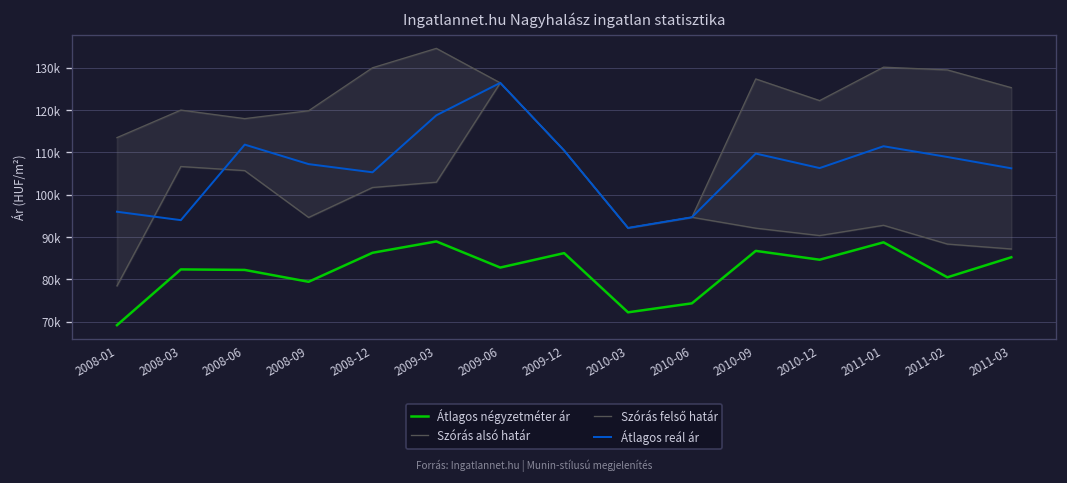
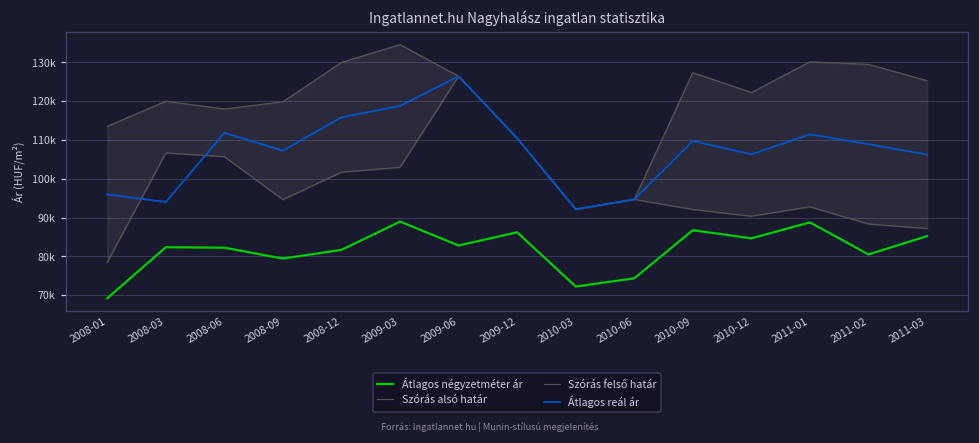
Átlagos négyzetméter ár, 2008-12: 86000 -> 82000
Átlagos reál ár, 2008-12: 105000 -> 116000
